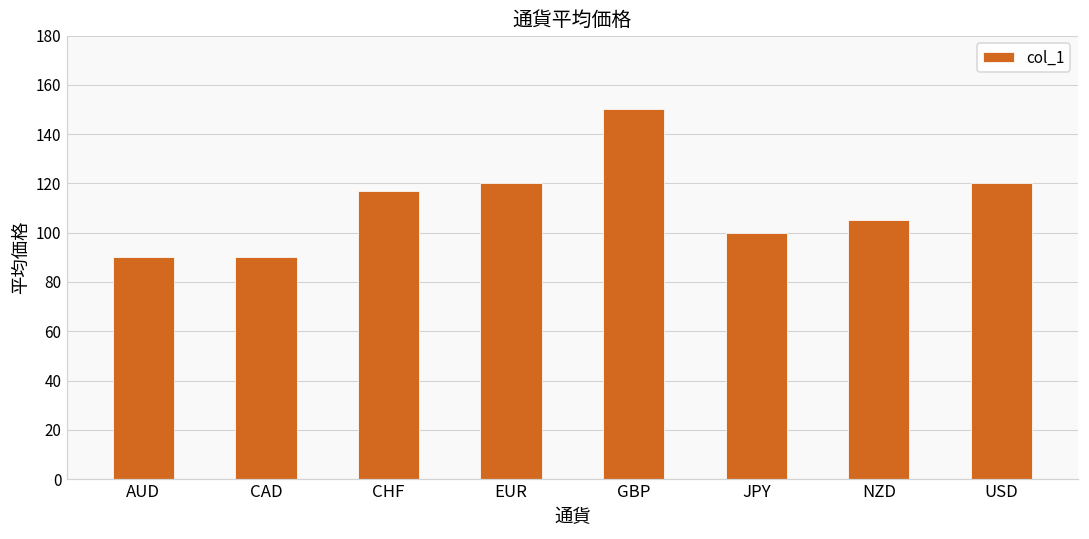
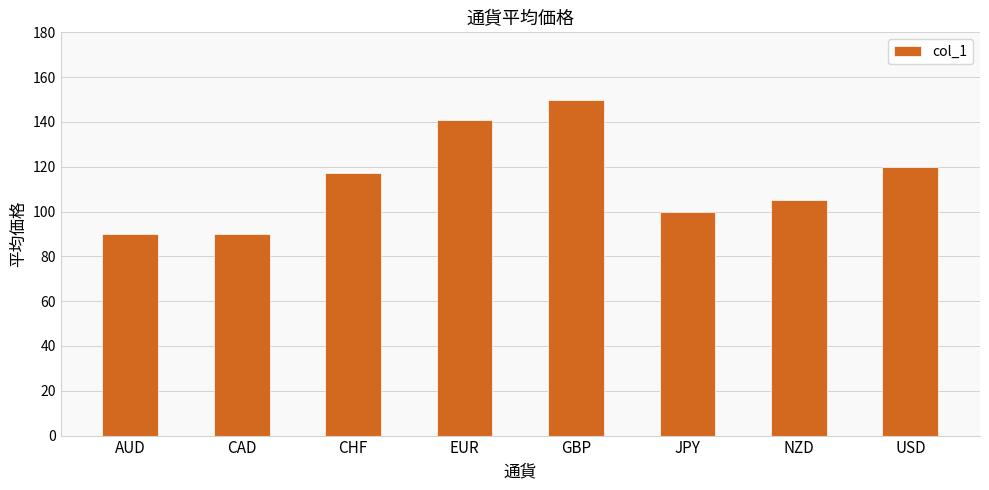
EUR: 120 -> 141
